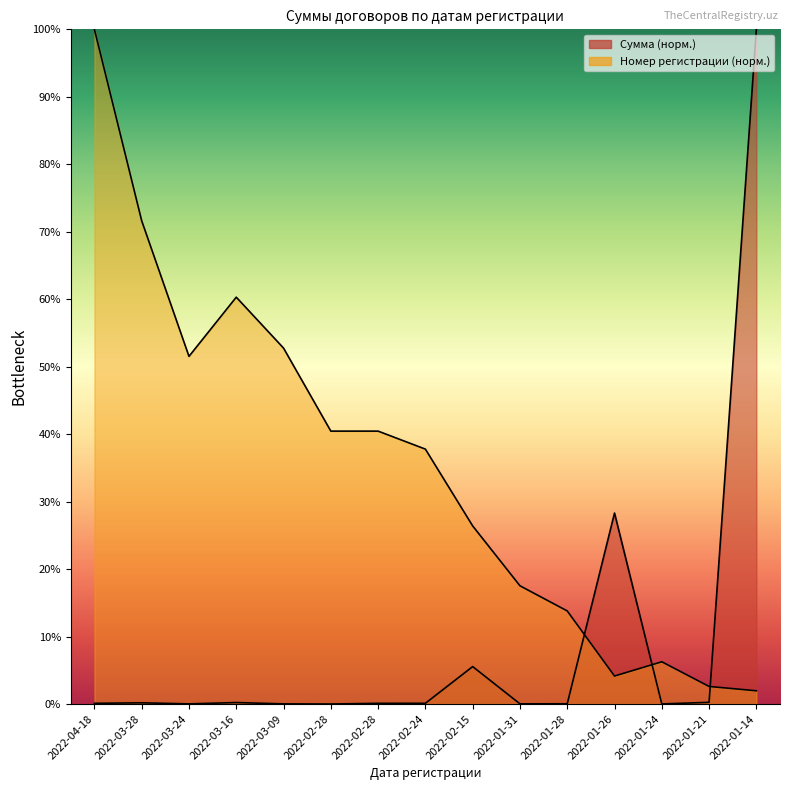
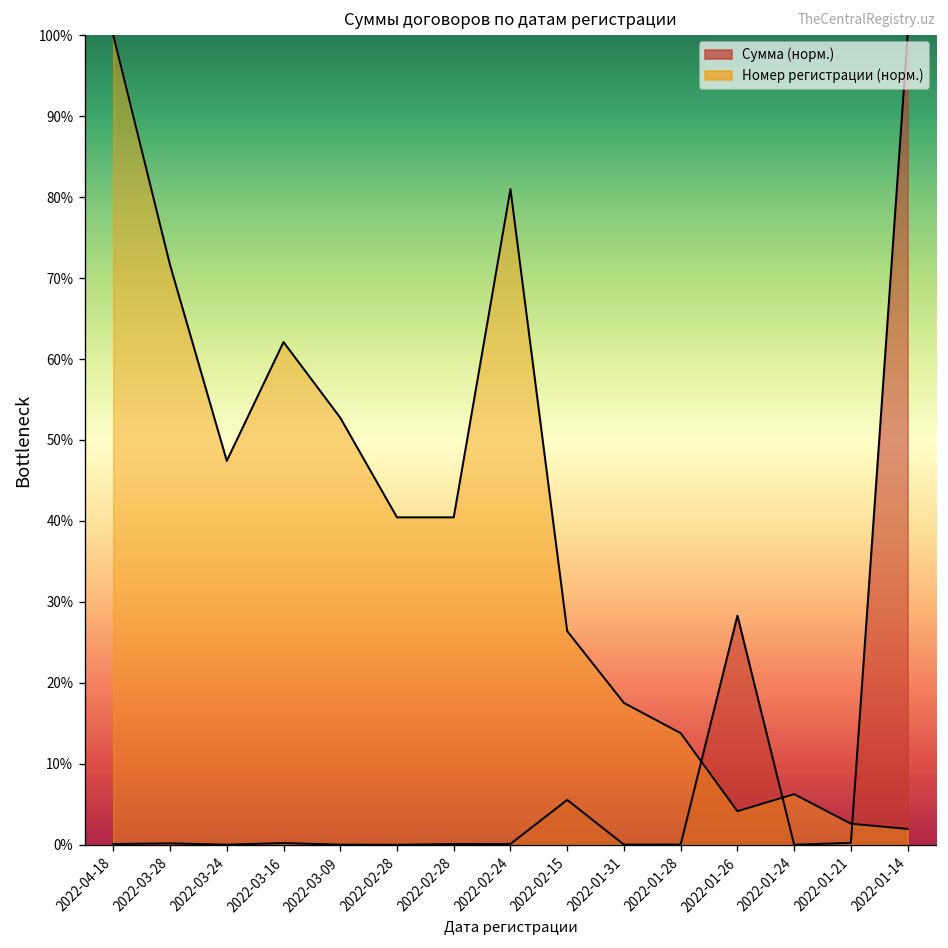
Номер регистрации (норм.), 2022-03-24: 52% -> 47%
Номер регистрации (норм.), 2022-03-16: 60% -> 62%
Номер регистрации (норм.), 2022-02-24: 38% -> 81%
